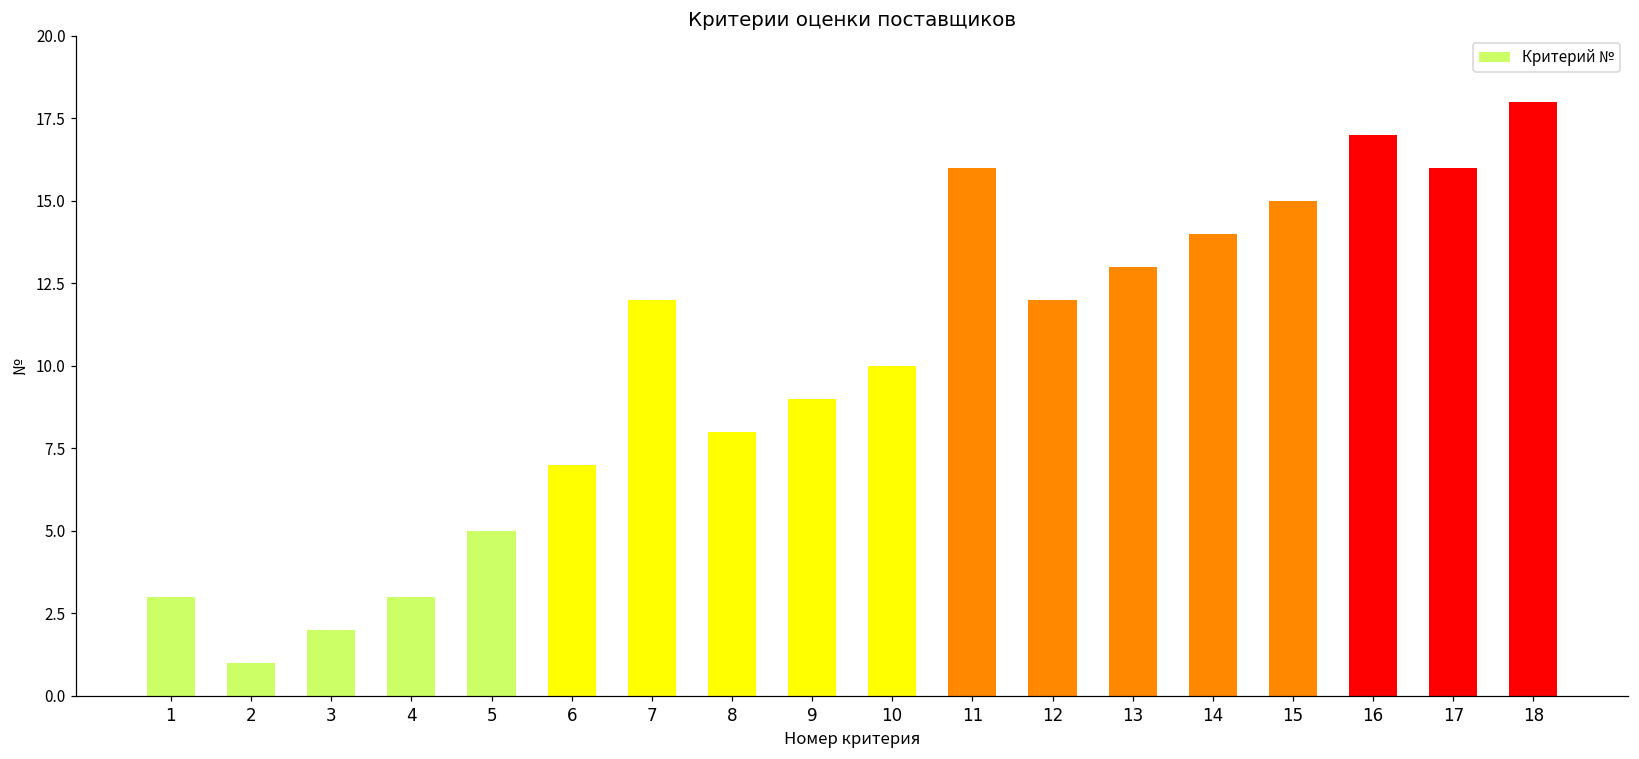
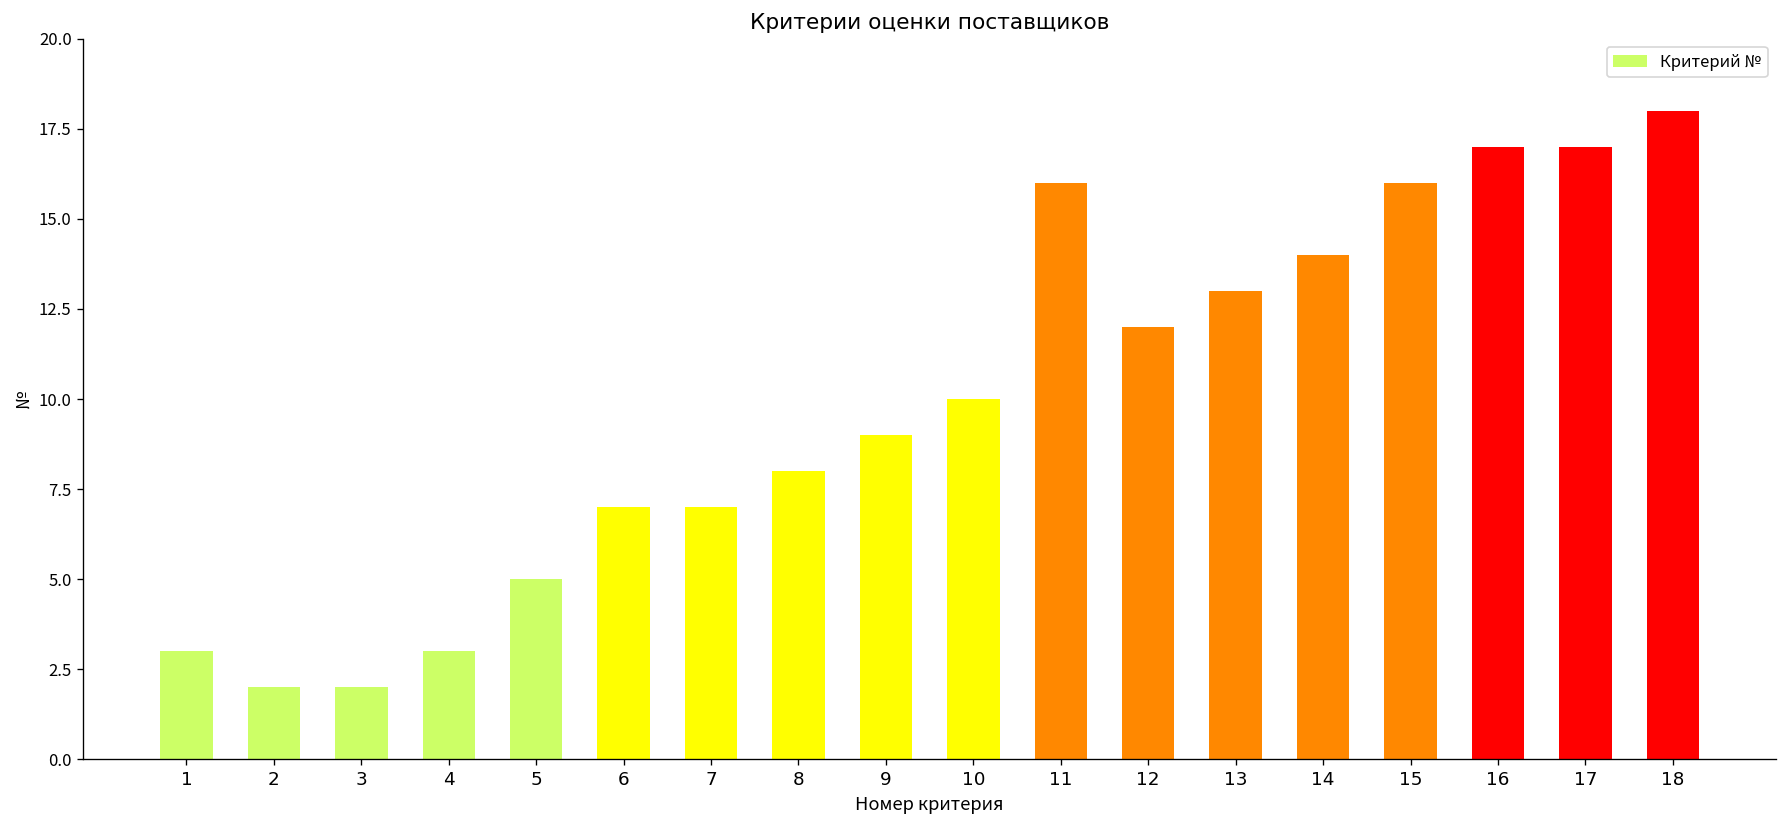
2: 1 -> 2
7: 12 -> 7
15: 15 -> 16
17: 16 -> 17
